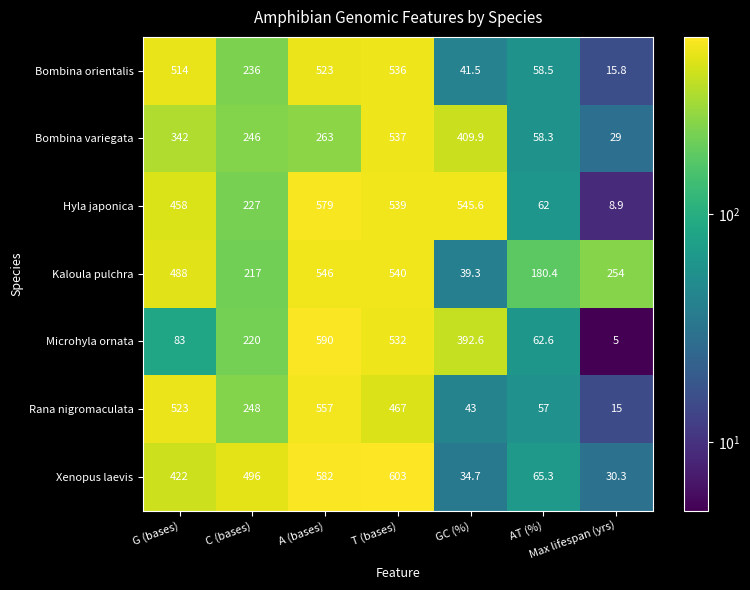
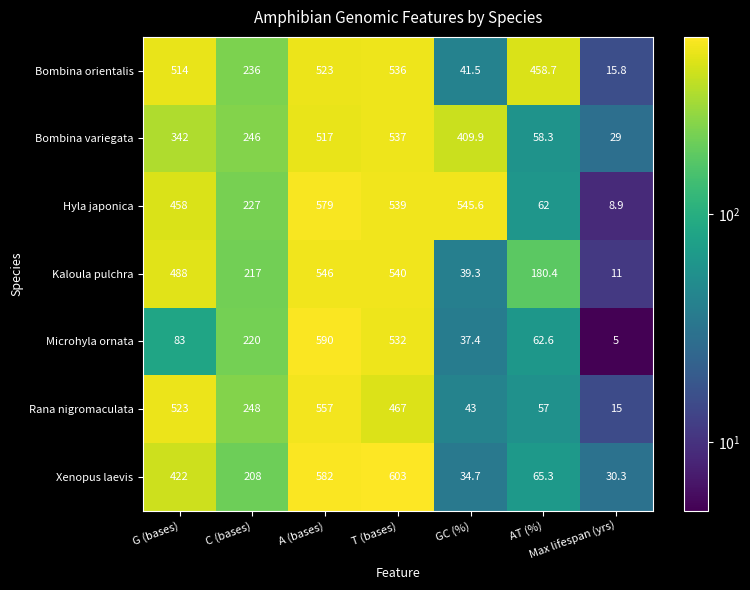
Bombina orientalis, AT (%): 58.5 -> 458.7
Bombina variegata, A (bases): 263 -> 517
Kaloula pulchra, Max lifespan (yrs): 254 -> 11
Microhyla ornata, GC (%): 392.6 -> 37.4
Xenopus laevis, C (bases): 496 -> 208
